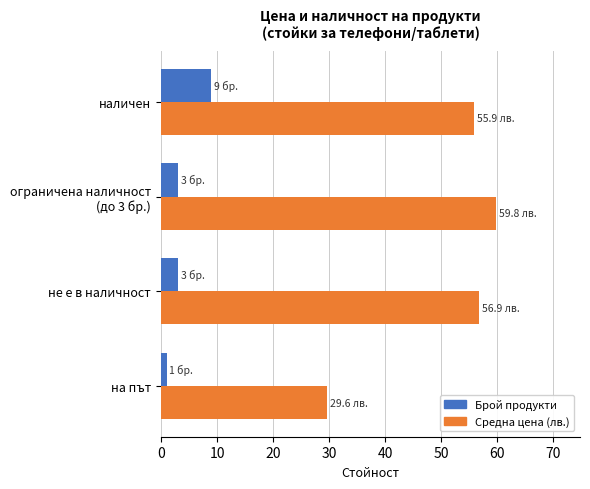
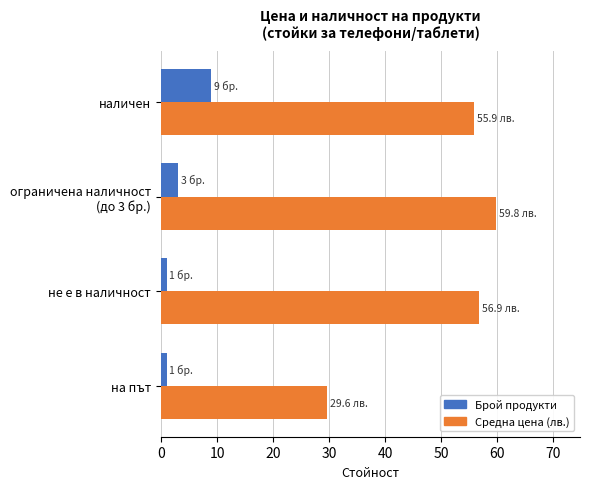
Брой продукти, не е в наличност: 3 -> 1
